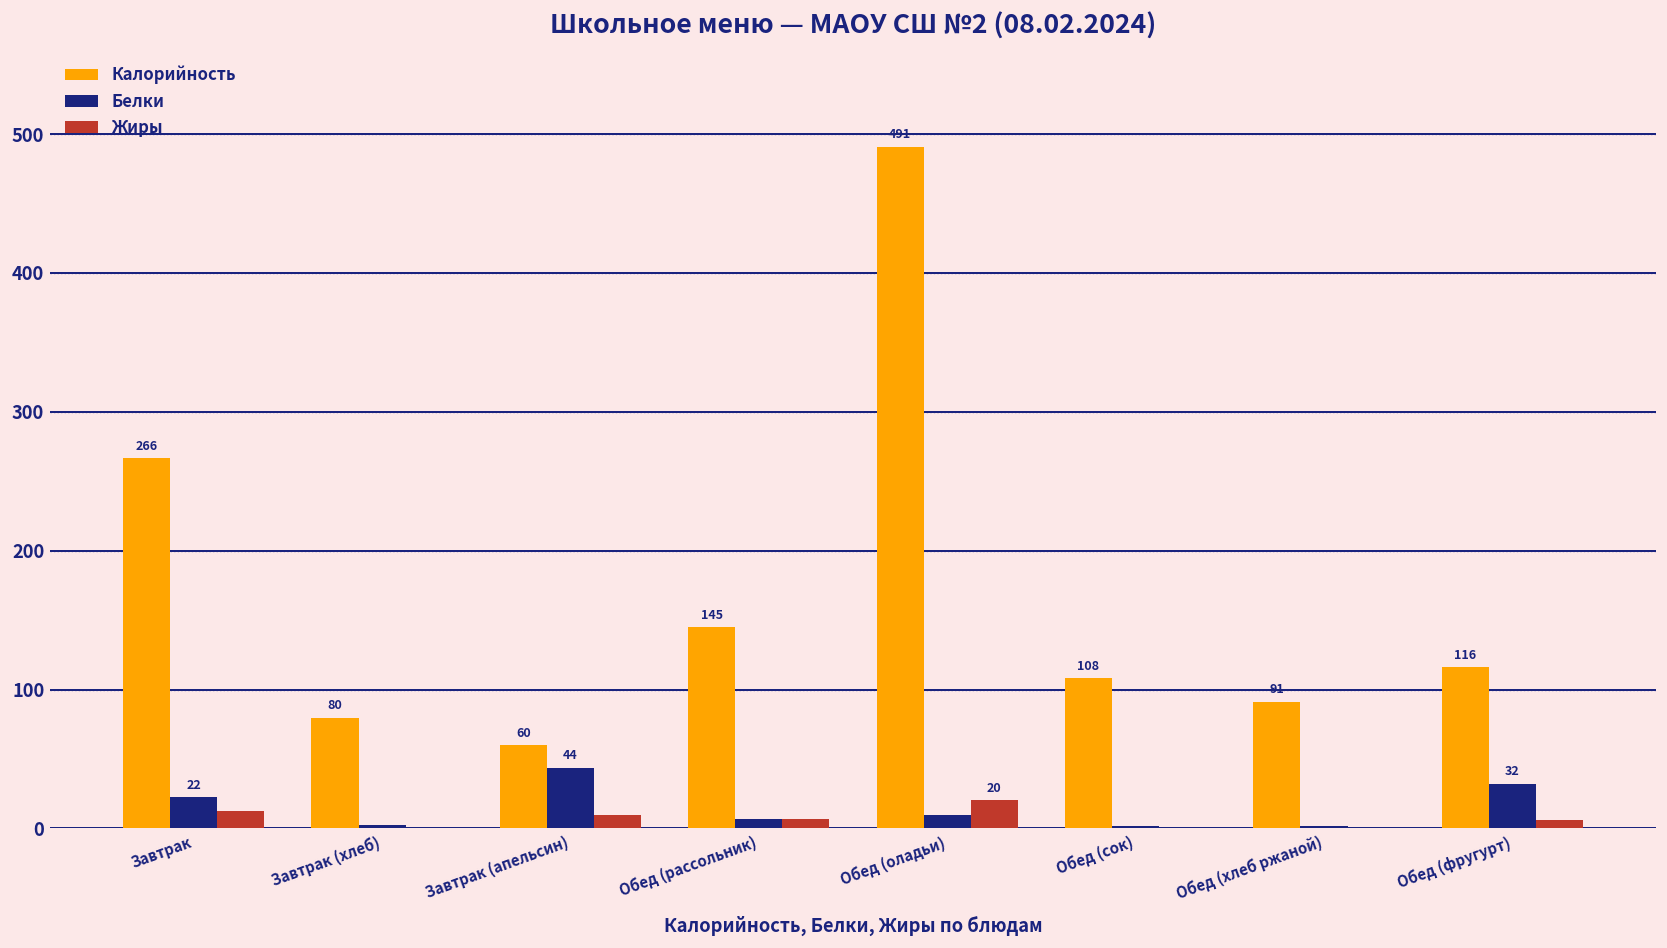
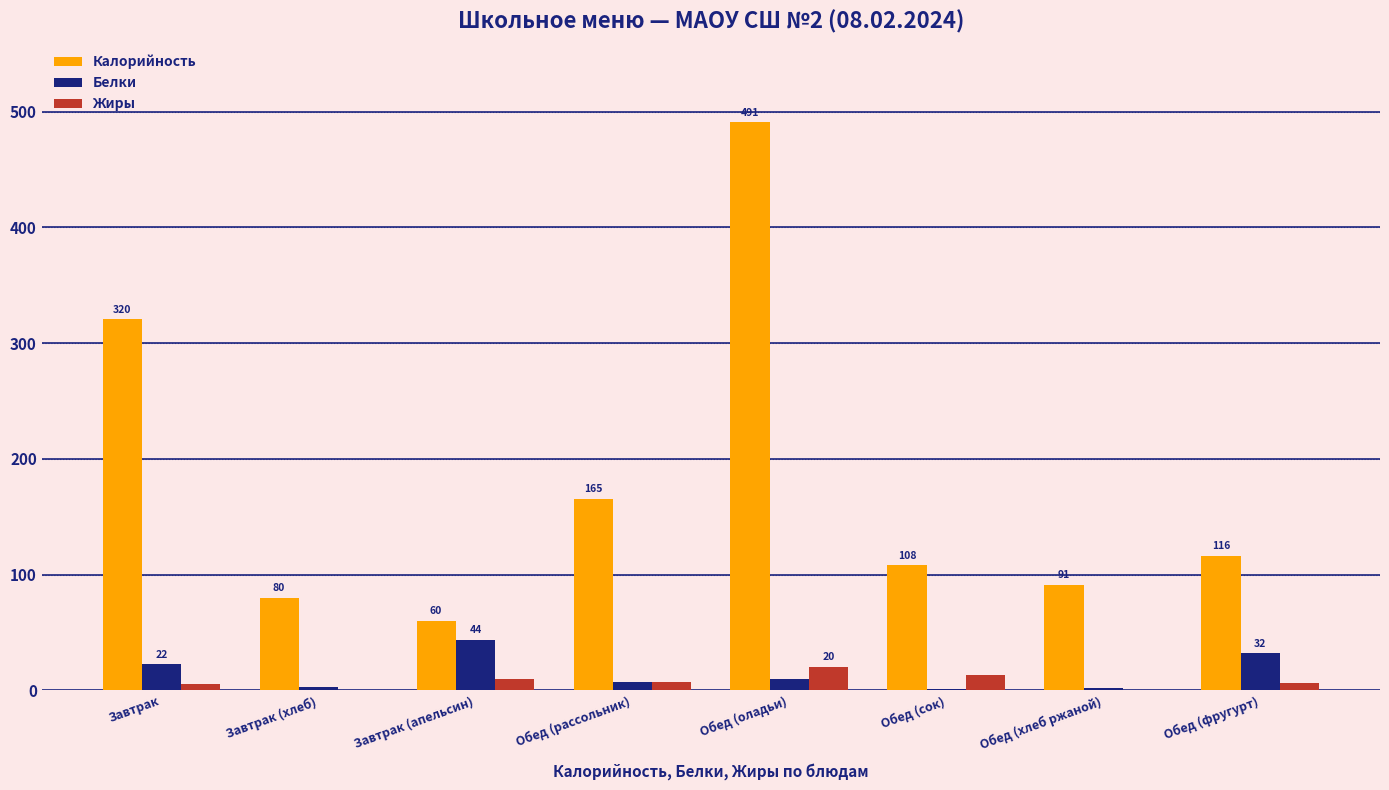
Калорийность, Завтрак: 266 -> 320
Жиры, Завтрак: 12 -> 5
Калорийность, Обед (рассольник): 145 -> 165
Жиры, Обед (сок): 0 -> 13
